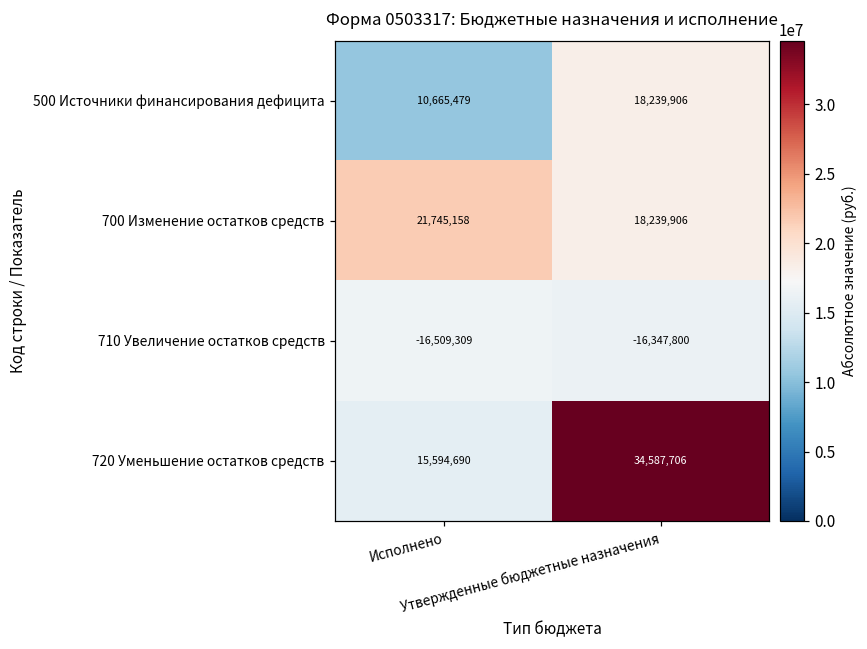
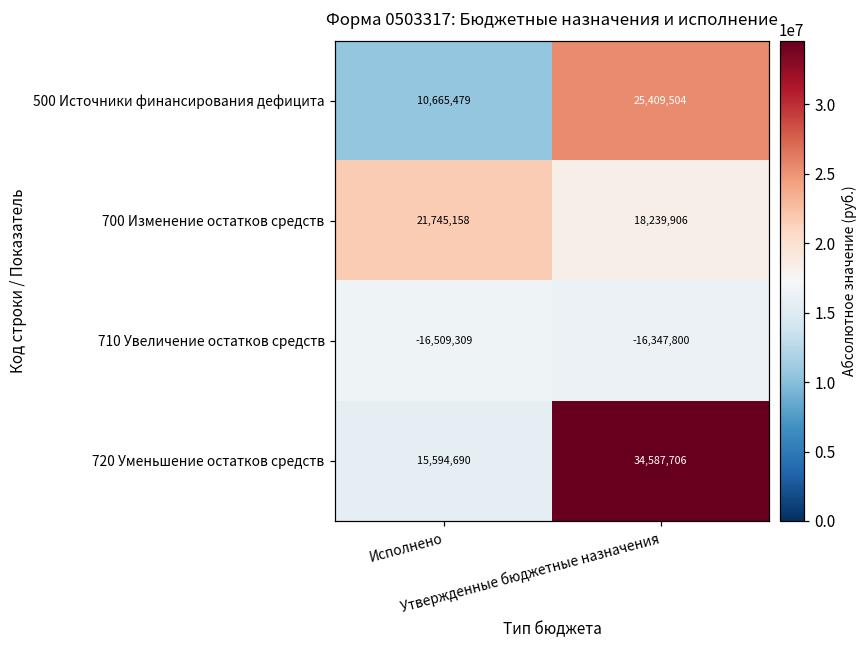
500 Источники финансирования дефицита, Утвержденные бюджетные назначения: 18,239,906 -> 25,409,504
